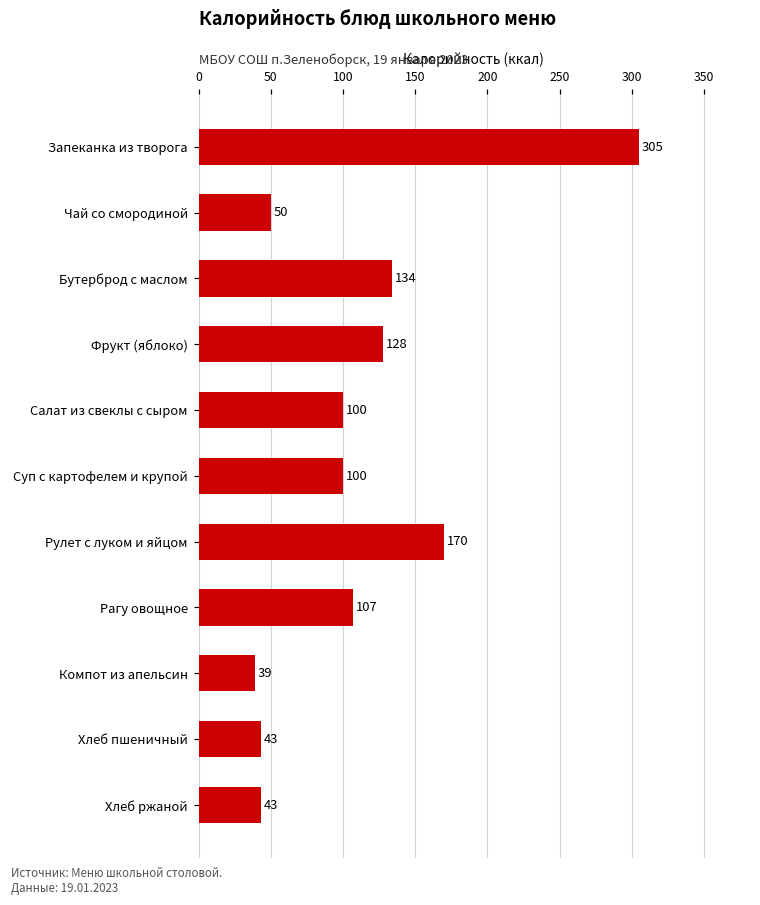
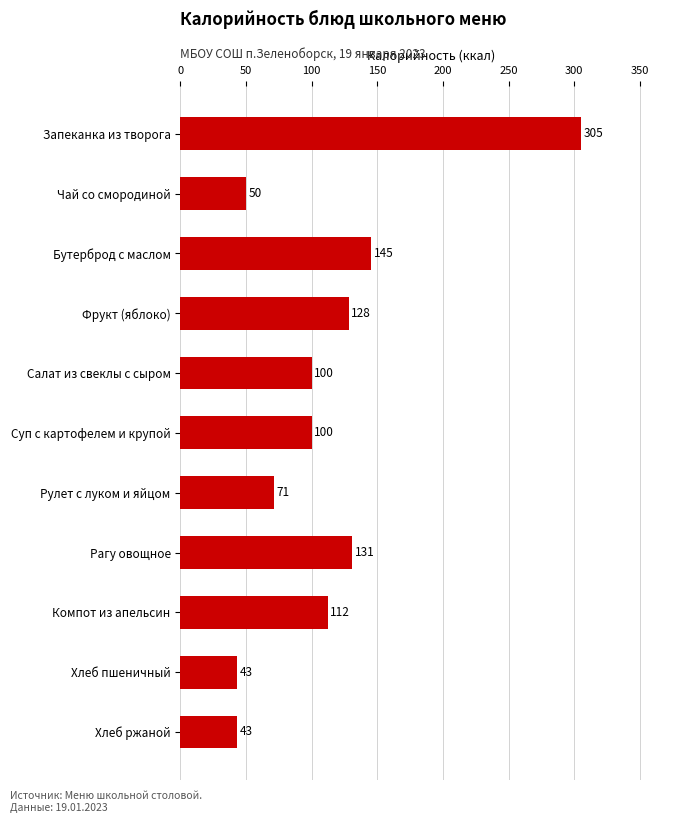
Бутерброд с маслом: 134 -> 145
Рулет с луком и яйцом: 170 -> 71
Рагу овощное: 107 -> 131
Компот из апельсин: 39 -> 112
